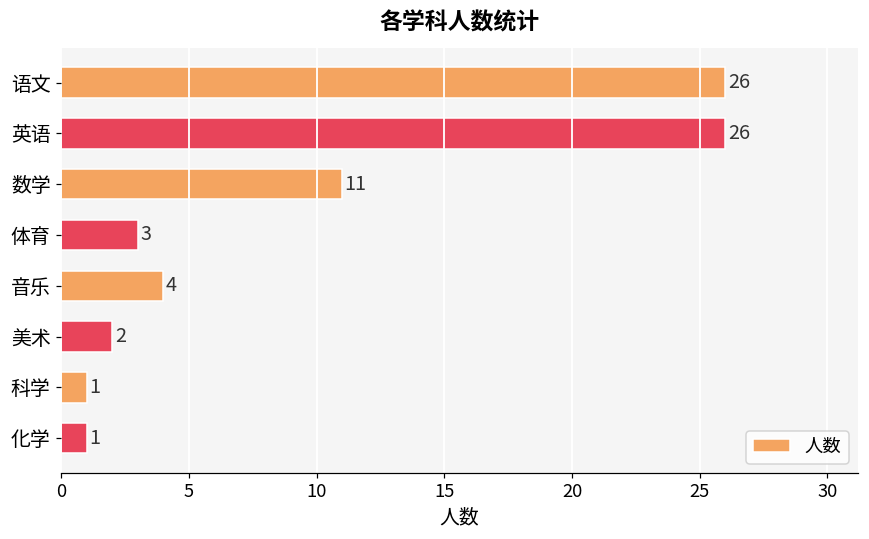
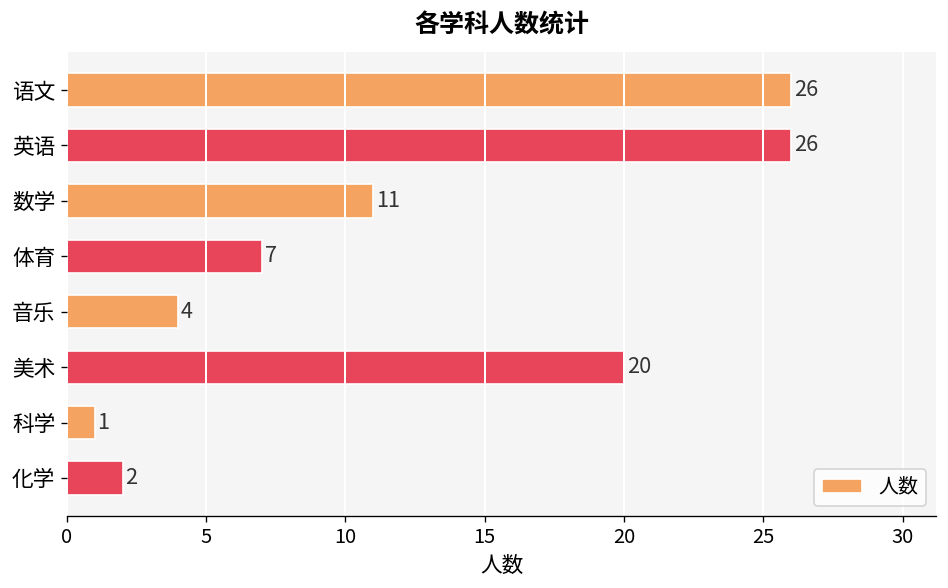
体育: 3 -> 7
美术: 2 -> 20
化学: 1 -> 2
